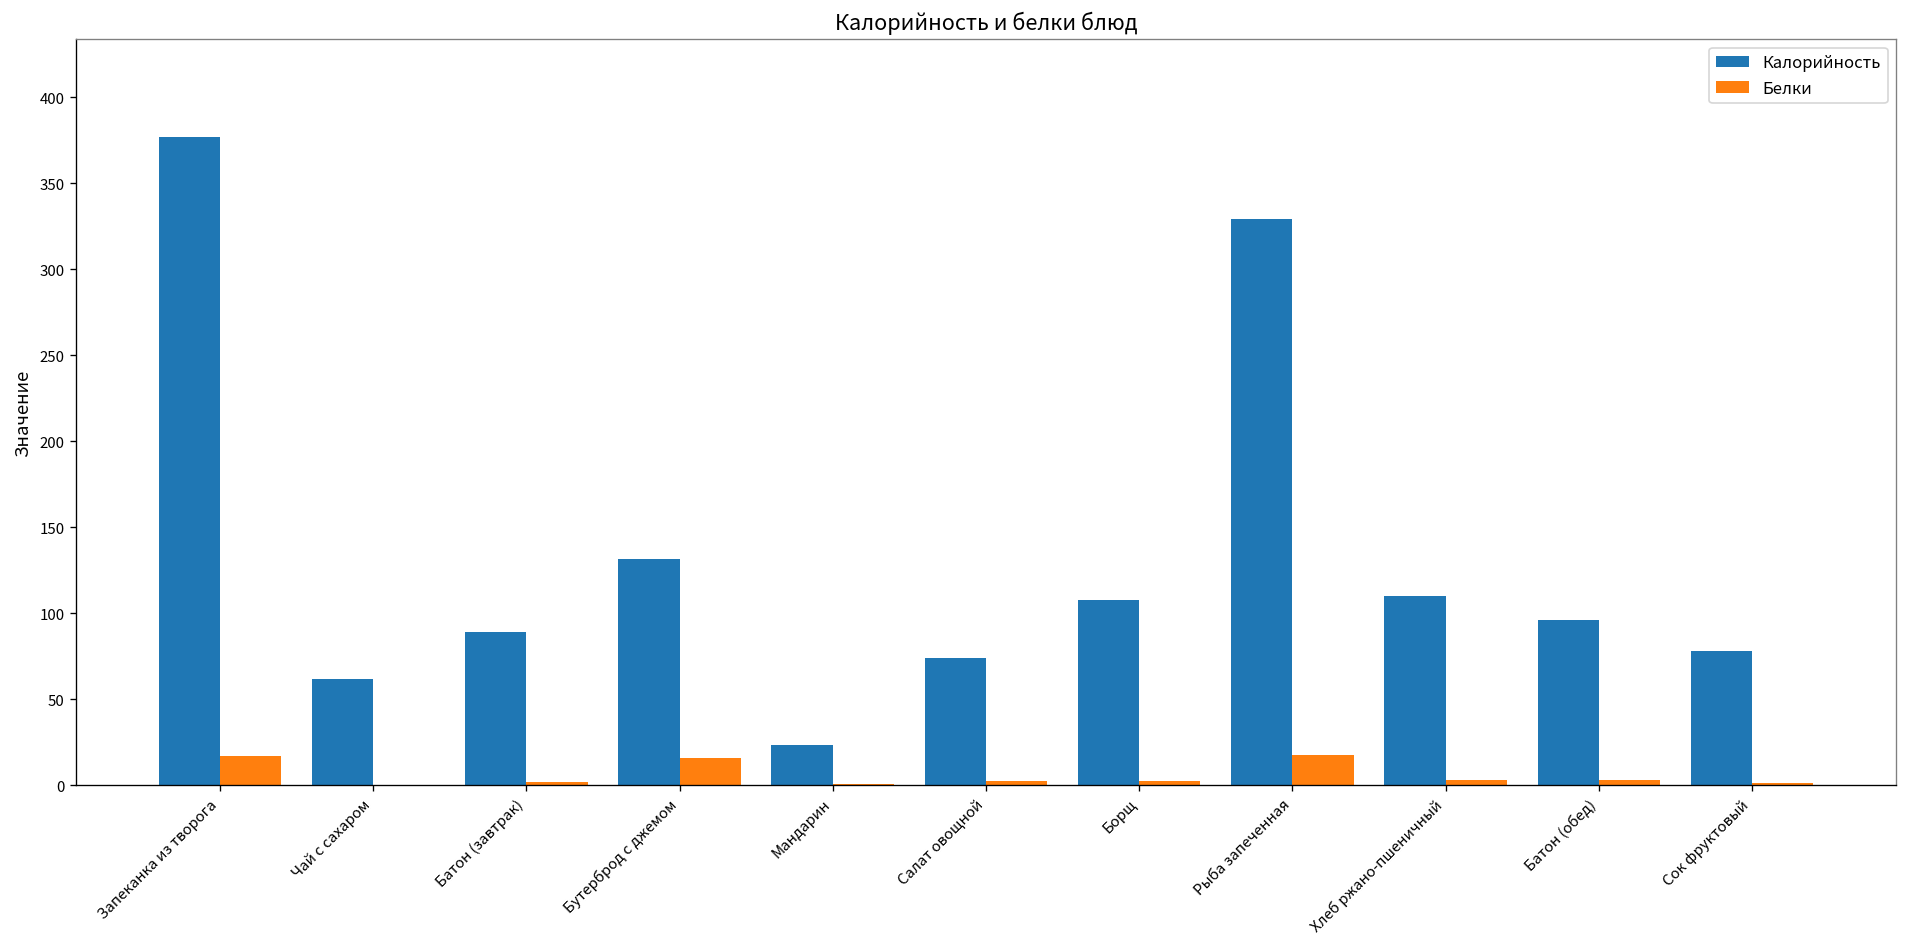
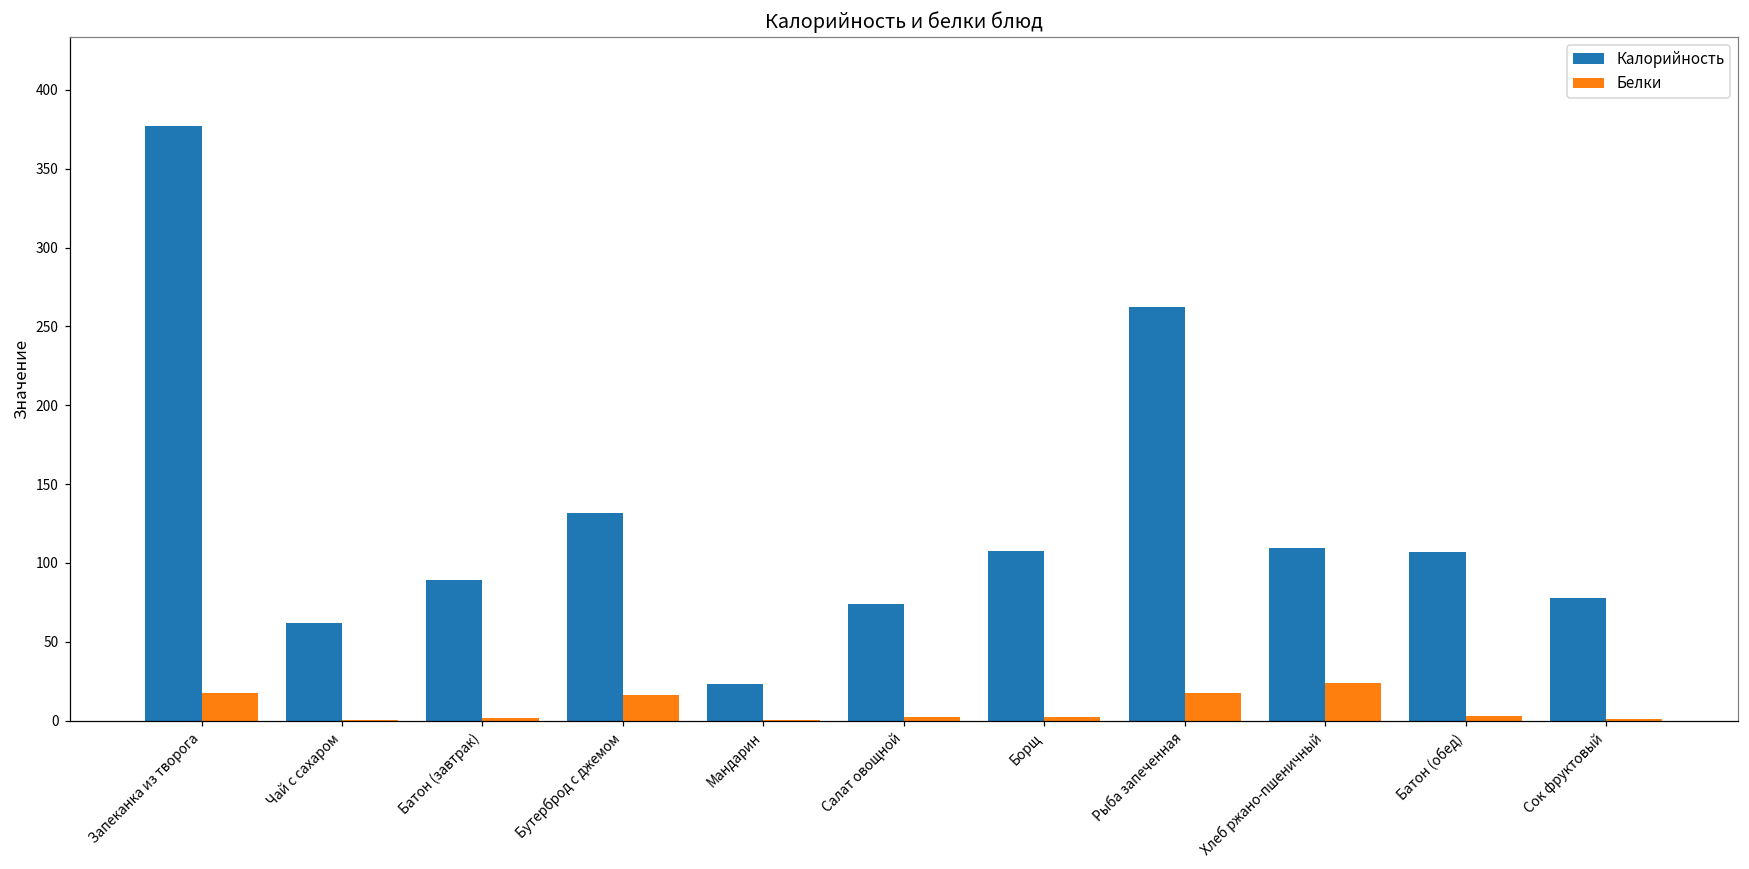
Калорийность, Рыба запеченная: 329 -> 262
Белки, Хлеб ржано-пшеничный: 3 -> 24
Калорийность, Батон (обед): 96 -> 107
